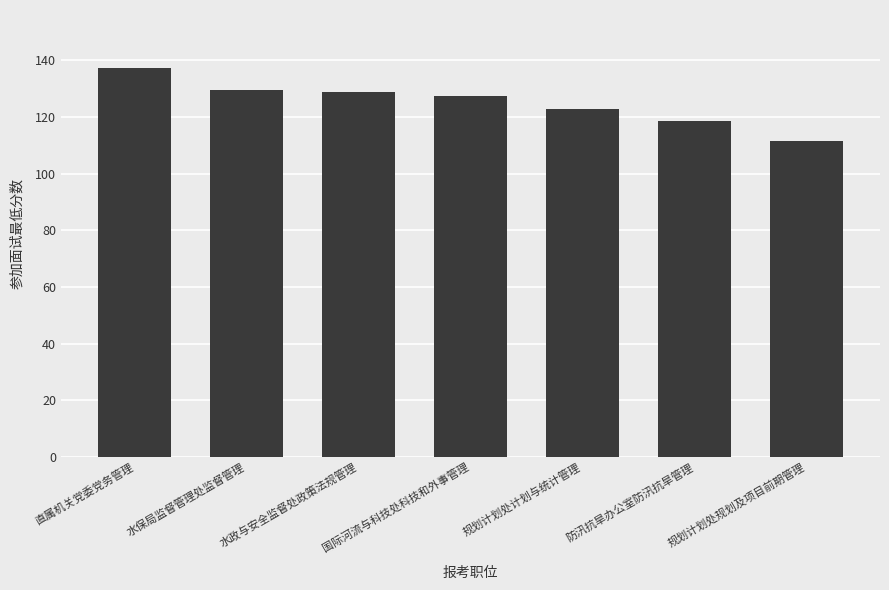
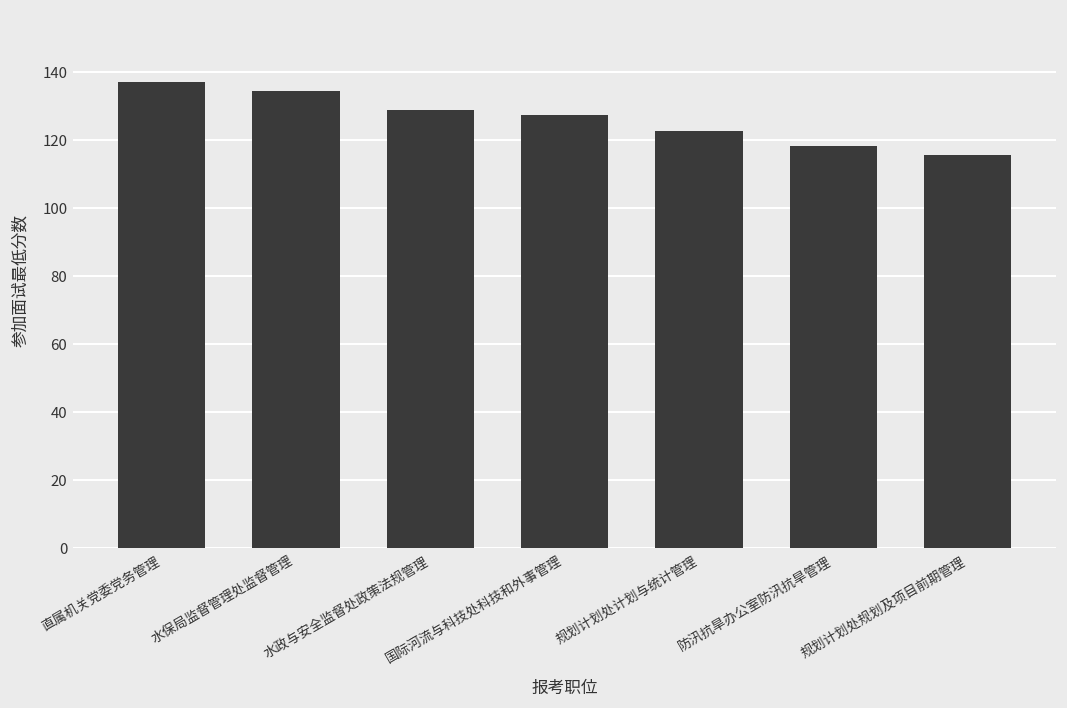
水保局监督管理处监督管理: 129 -> 135
规划计划处规划及项目前期管理: 111 -> 116
